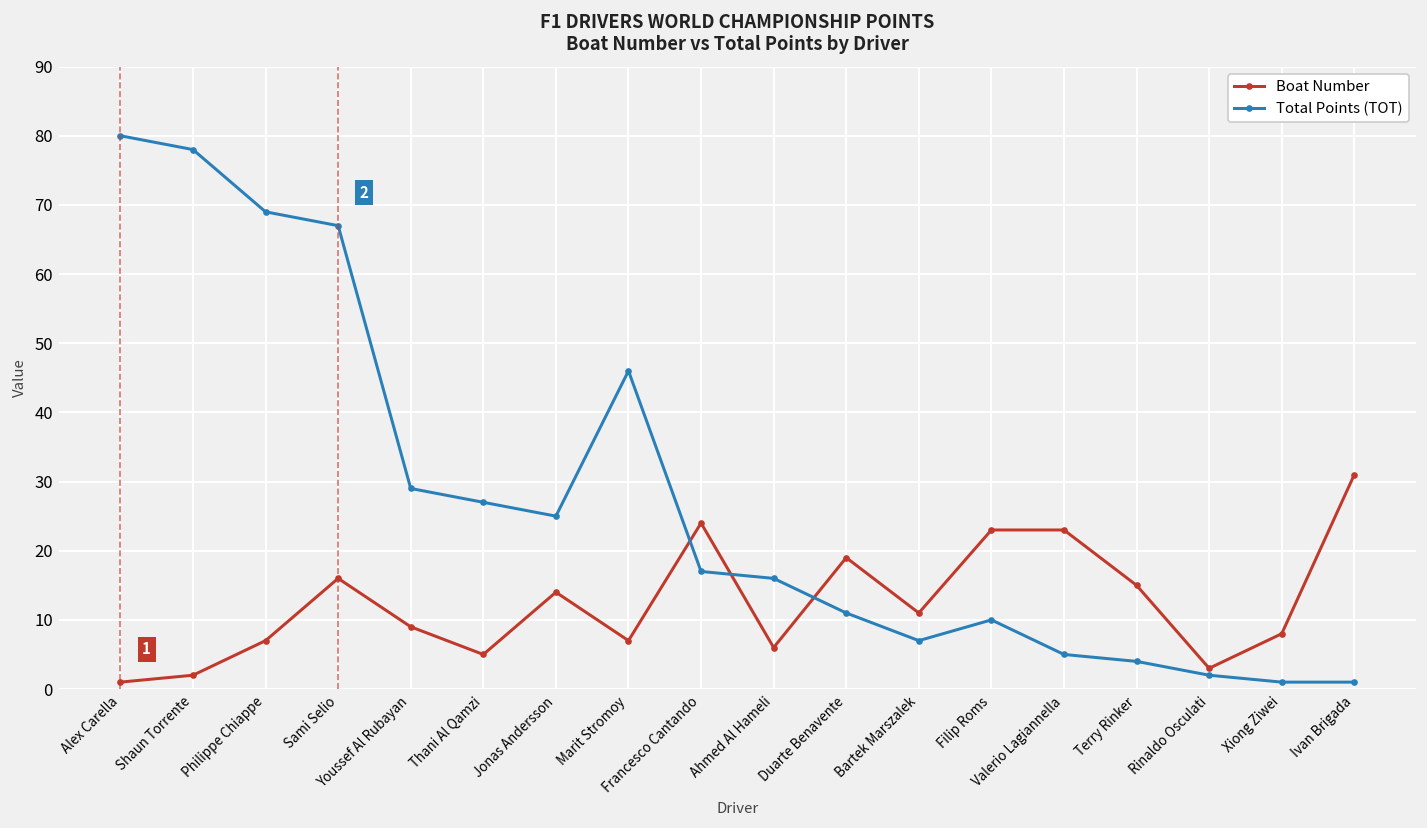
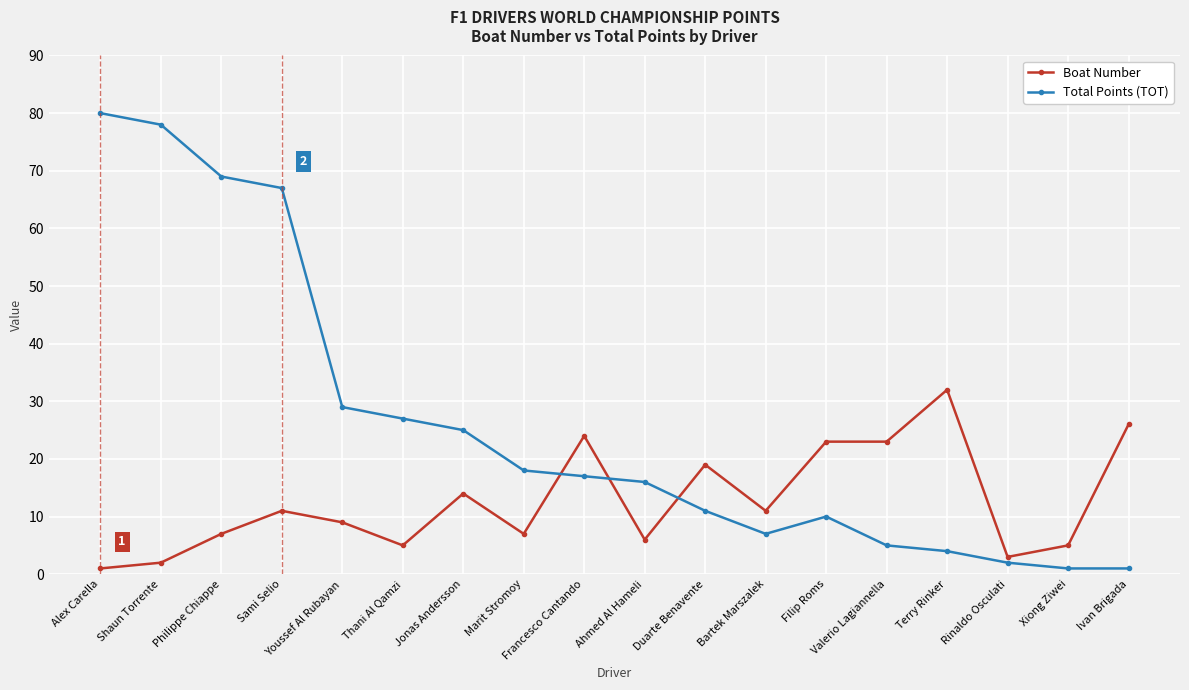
Boat Number, Sami Selio: 16 -> 11
Total Points (TOT), Marit Stromoy: 46 -> 18
Boat Number, Terry Rinker: 15 -> 32
Boat Number, Xiong Ziwei: 8 -> 5
Boat Number, Ivan Brigada: 31 -> 26
